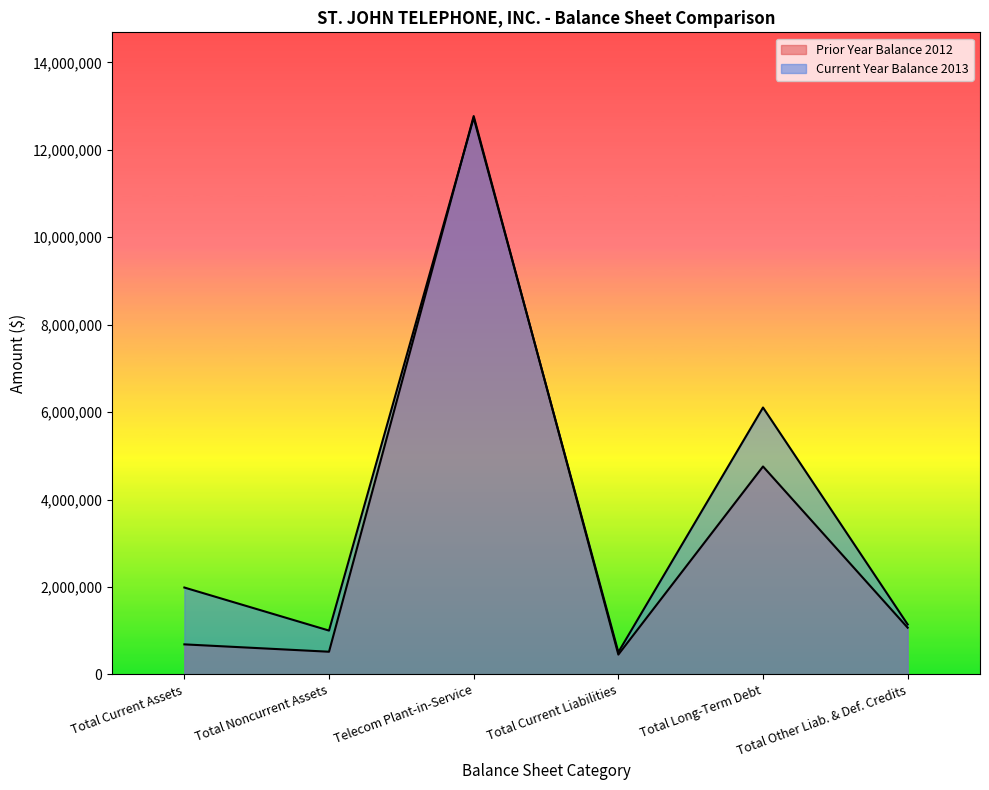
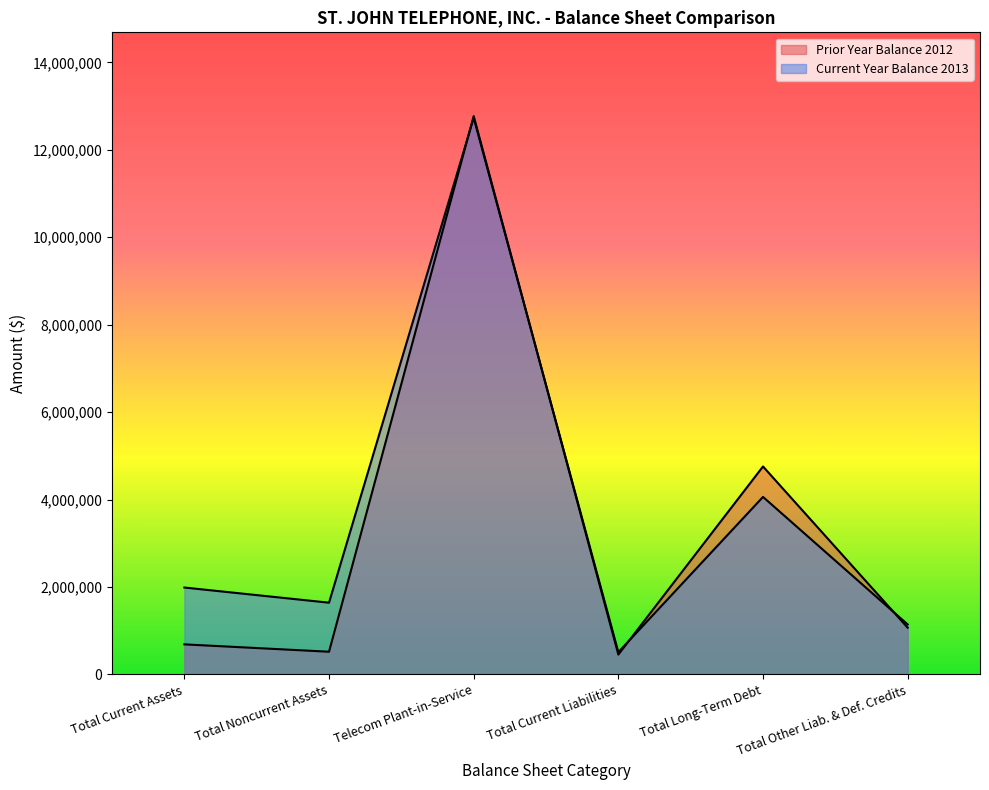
Current Year Balance 2013, Total Noncurrent Assets: 1,000,000 -> 1,600,000
Current Year Balance 2013, Total Long-Term Debt: 6,100,000 -> 4,100,000
